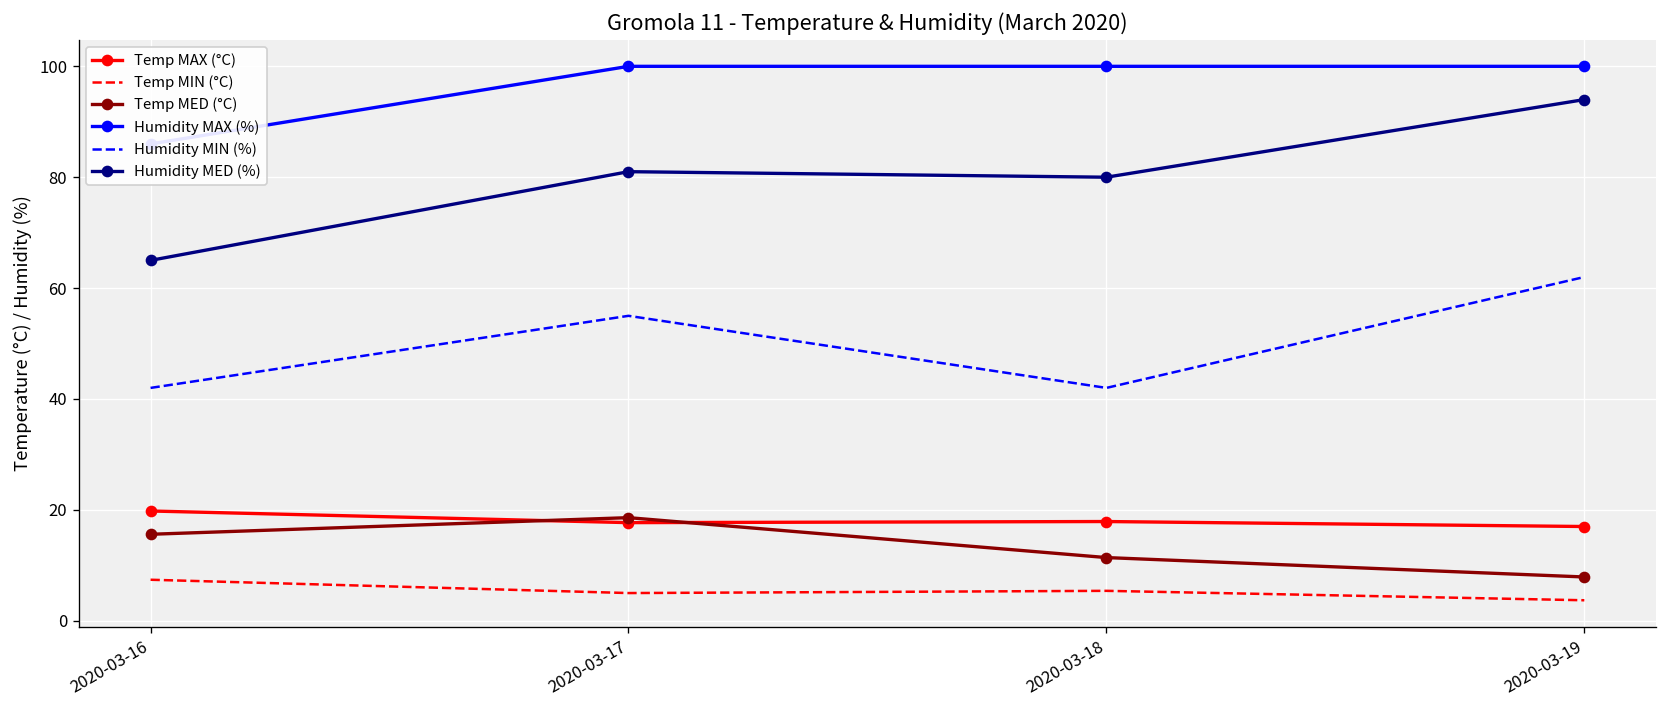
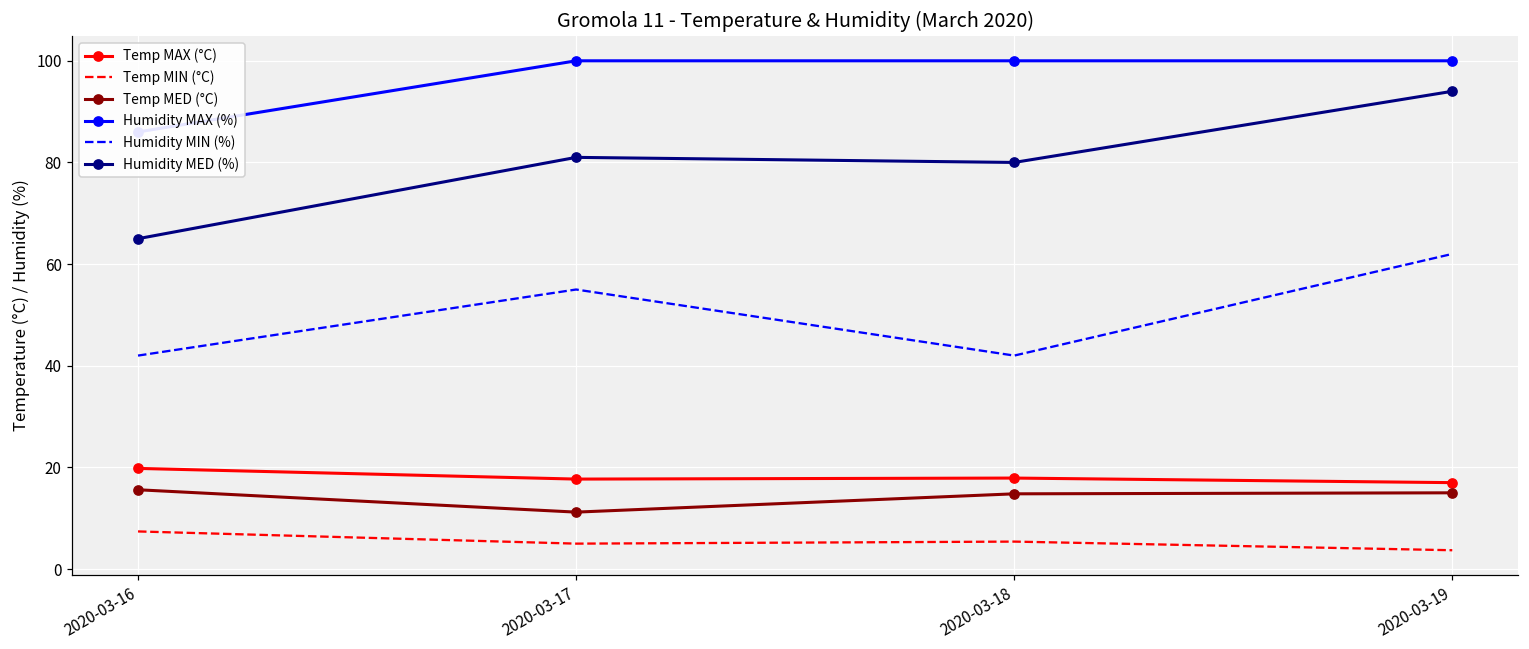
Temp MED (°C), 2020-03-17: 19 -> 11
Temp MED (°C), 2020-03-18: 11 -> 15
Temp MED (°C), 2020-03-19: 8 -> 15
